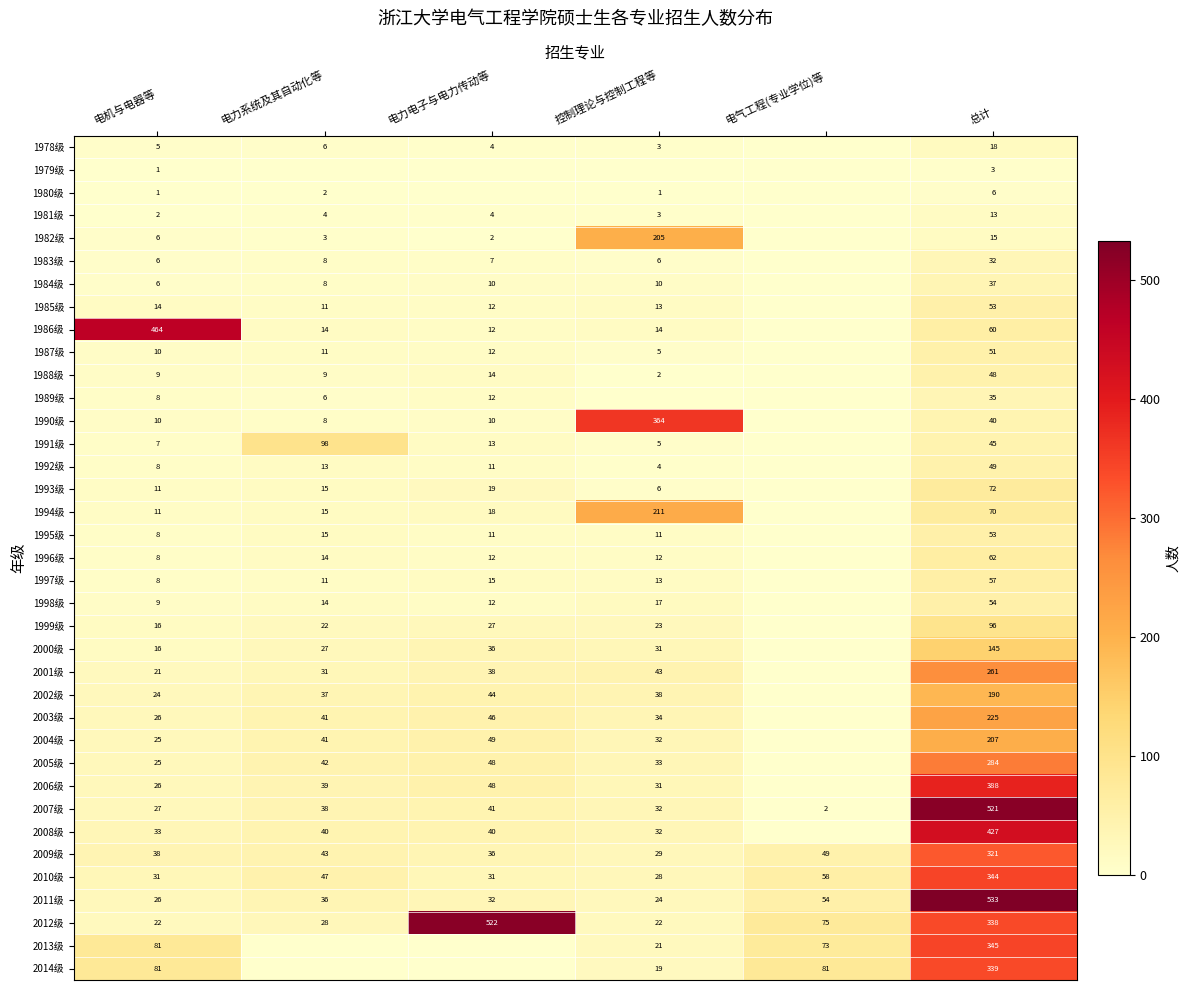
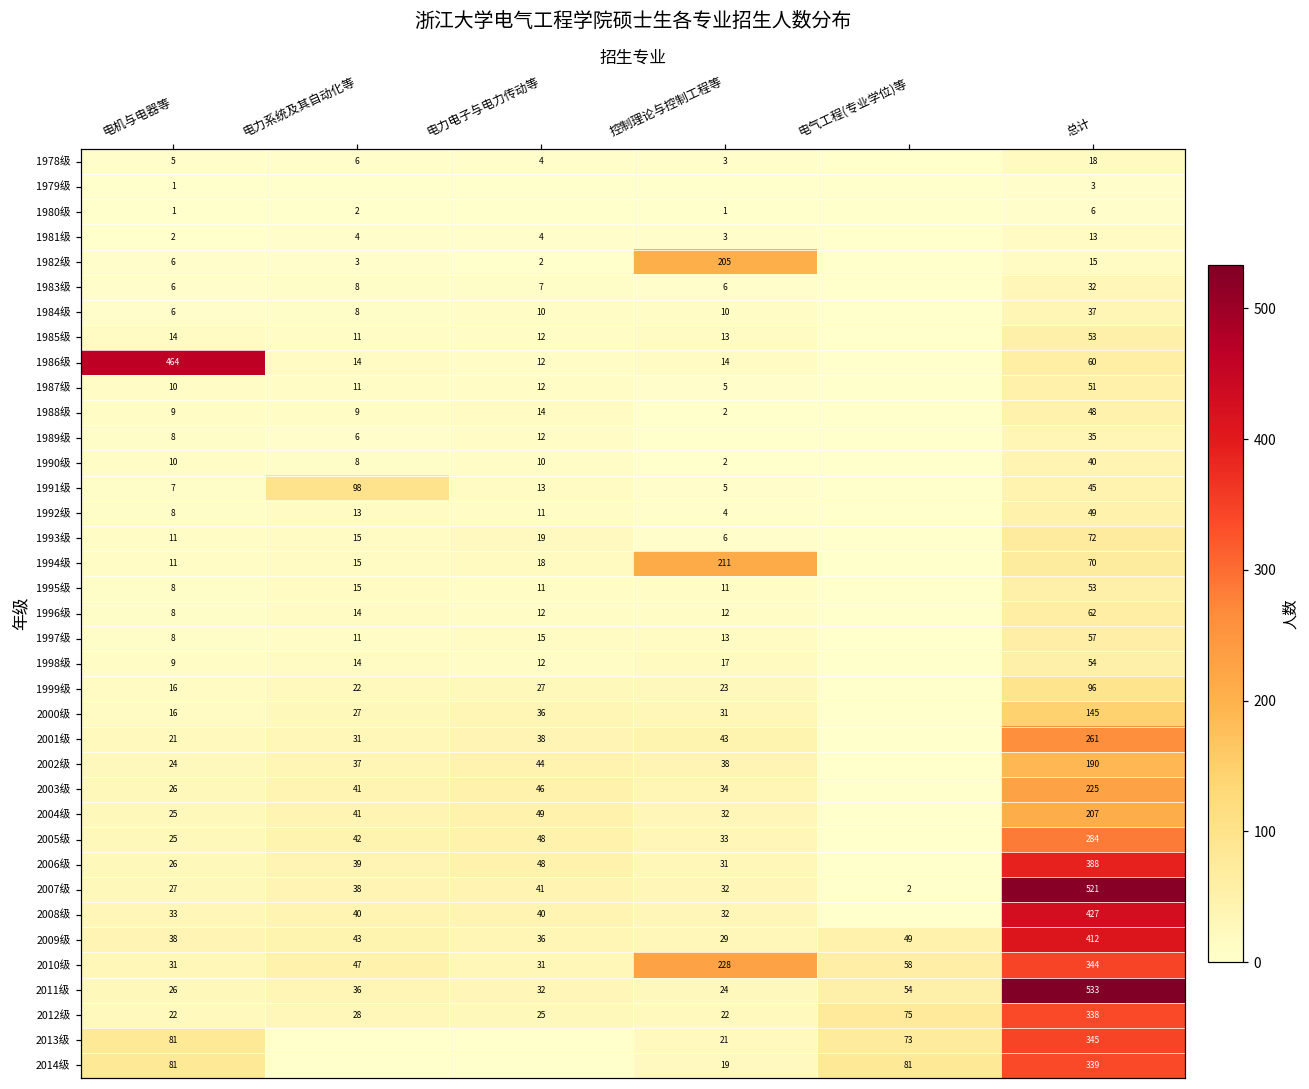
1990级, 控制理论与控制工程等: 364 -> 2
2009级, 总计: 321 -> 412
2010级, 控制理论与控制工程等: 28 -> 228
2012级, 电力电子与电力传动等: 522 -> 25
